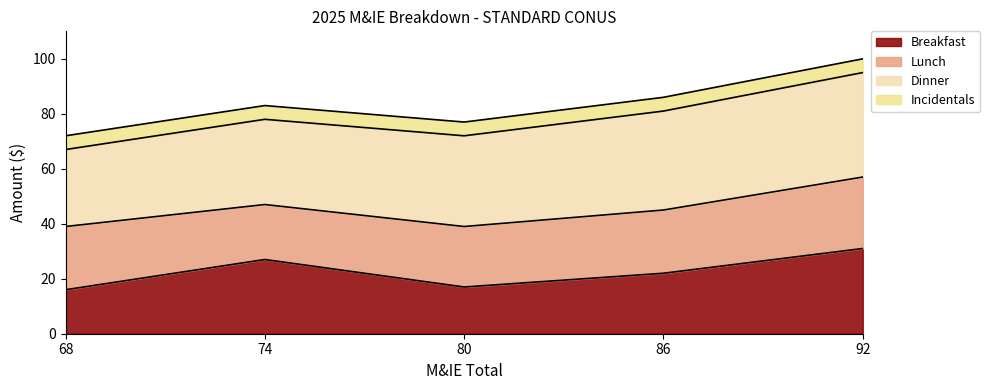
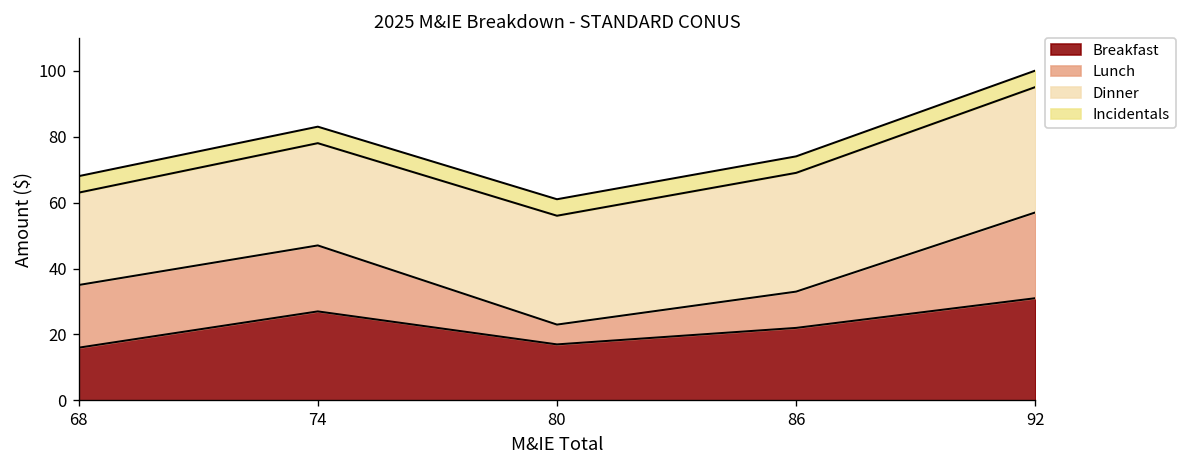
Lunch, 68: 23 -> 19
Lunch, 80: 22 -> 6
Lunch, 86: 23 -> 11
